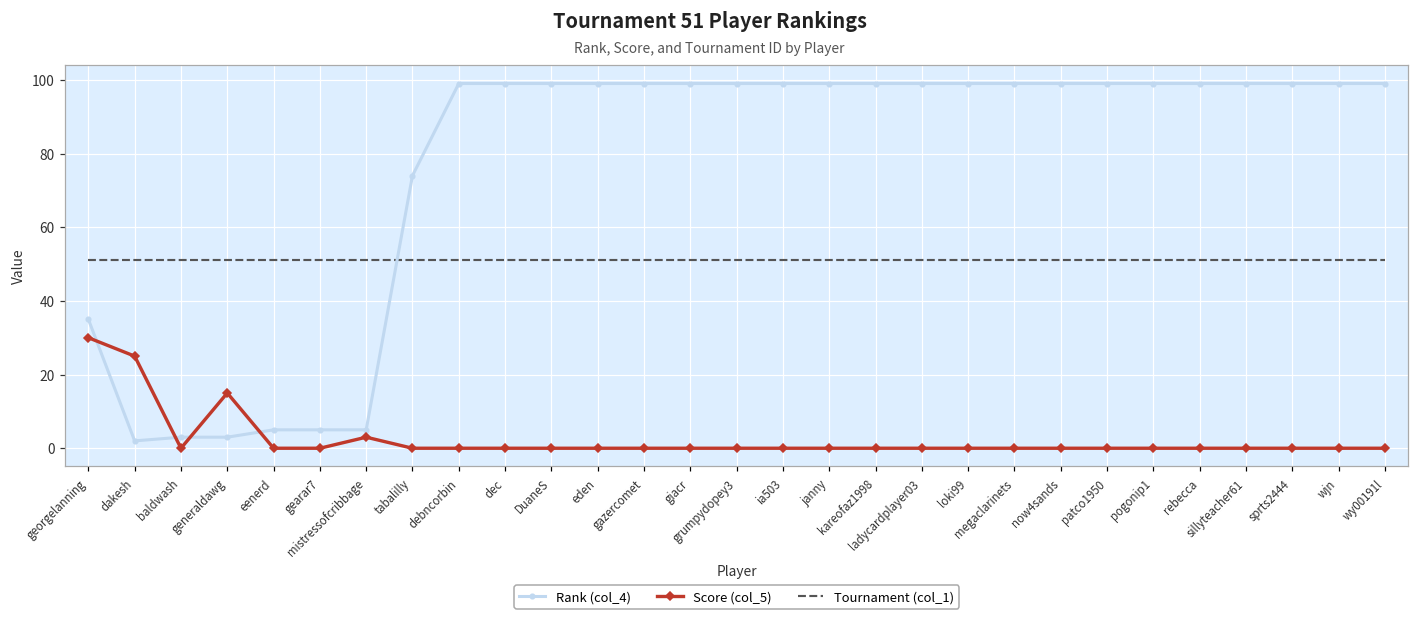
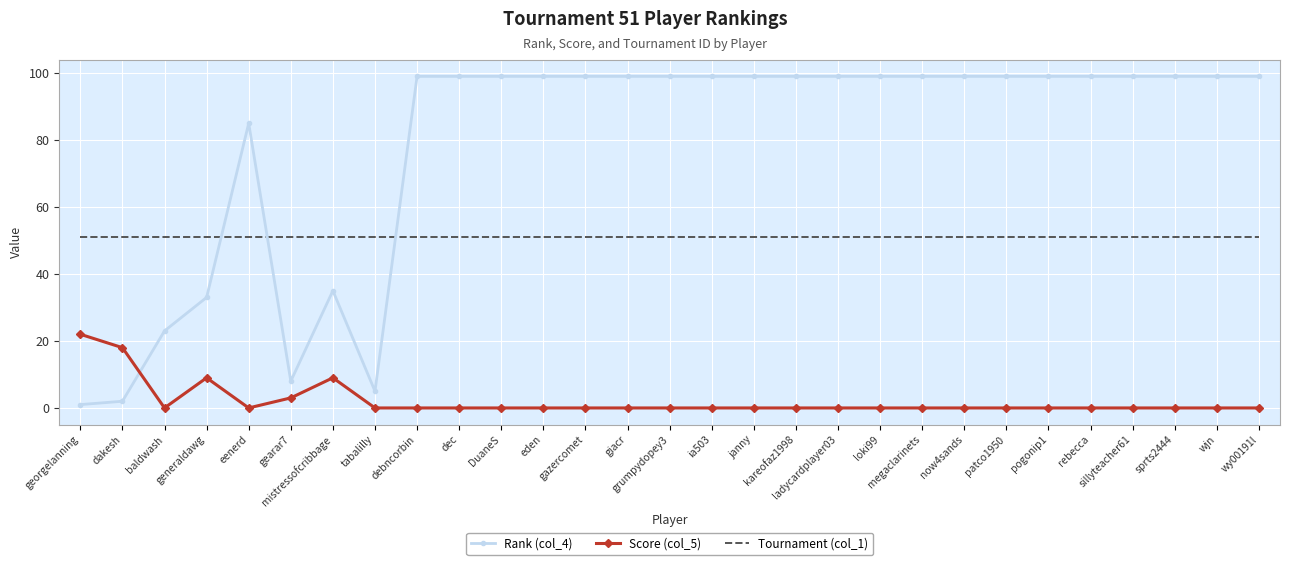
Rank (col_4), georgelanning: 35 -> 1
Score (col_5), georgelanning: 30 -> 22
Score (col_5), dakesh: 25 -> 18
Rank (col_4), baldwash: 3 -> 23
Rank (col_4), generaldawg: 3 -> 33
Score (col_5), generaldawg: 15 -> 9
Rank (col_4), eenerd: 5 -> 85
Rank (col_4), gearar7: 5 -> 8
Score (col_5), gearar7: 0 -> 3
Rank (col_4), mistressofcribbage: 5 -> 35
Score (col_5), mistressofcribbage: 3 -> 9
Rank (col_4), tabalilly: 74 -> 5
